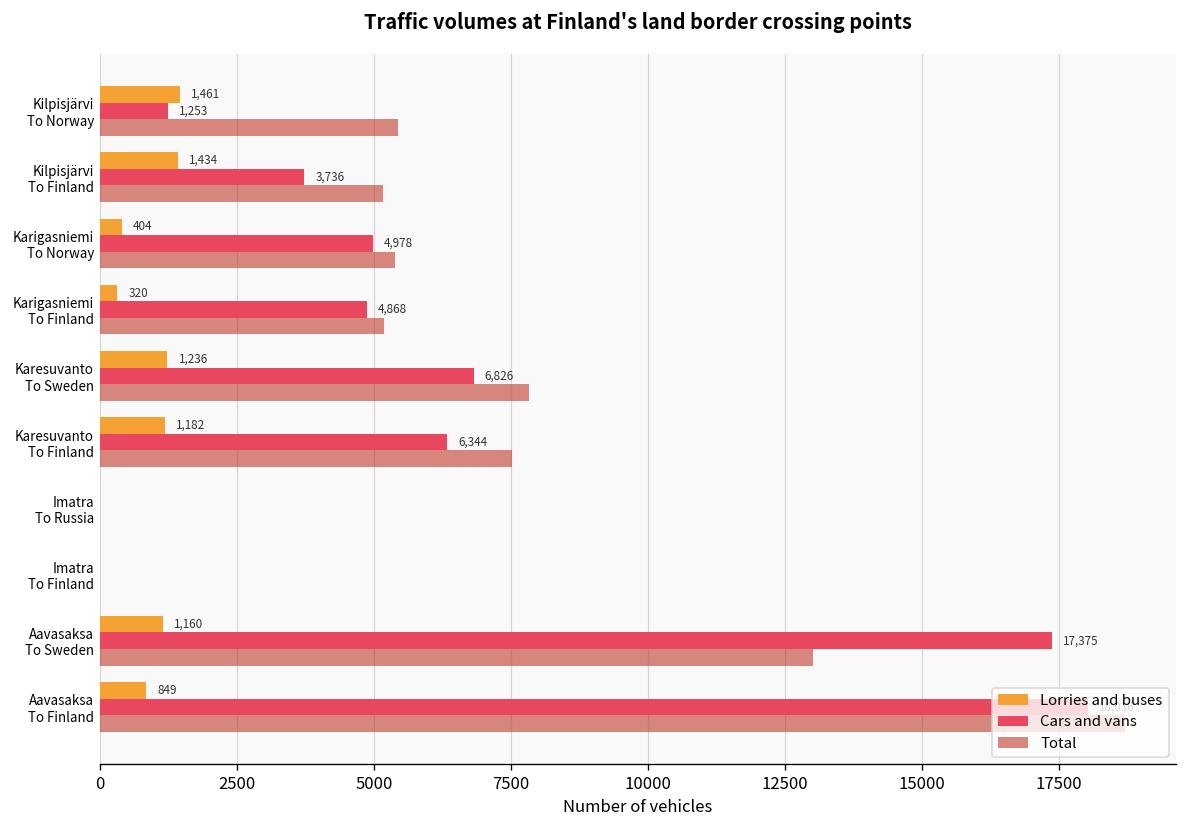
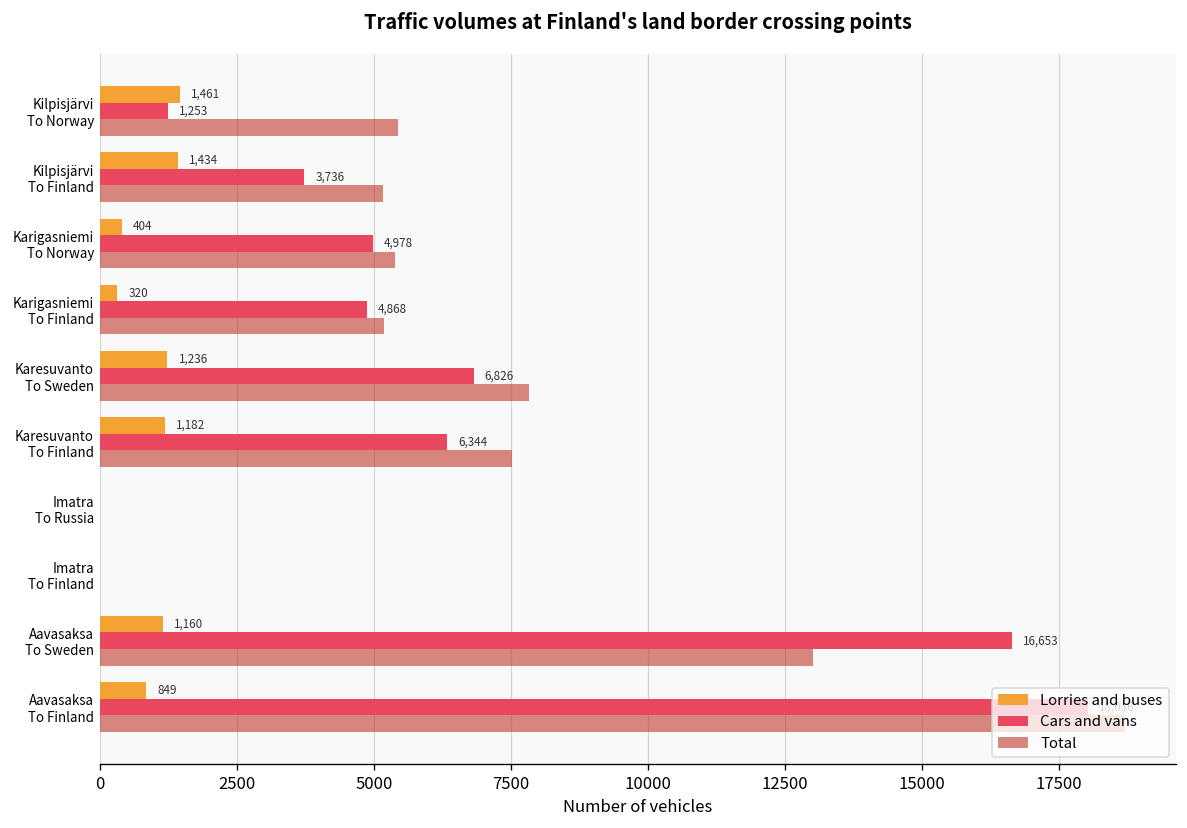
Cars and vans, Aavasaksa To Sweden: 17,375 -> 16,653
